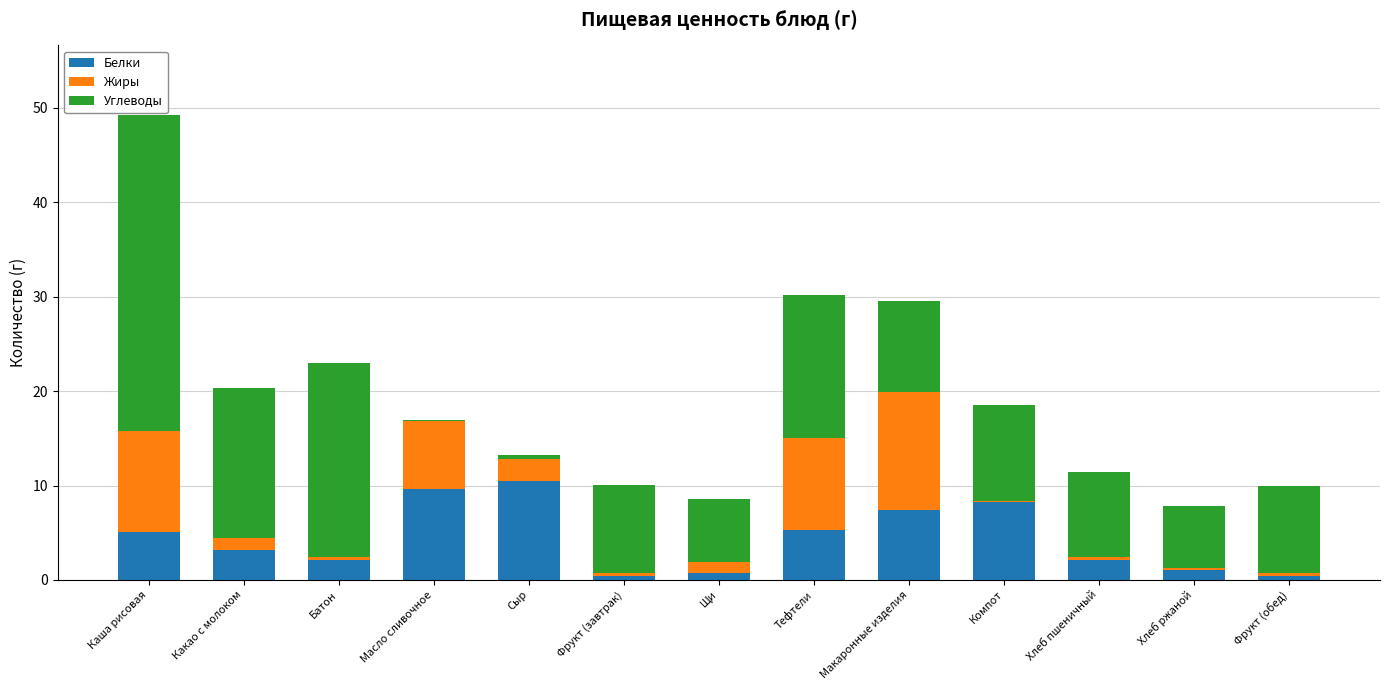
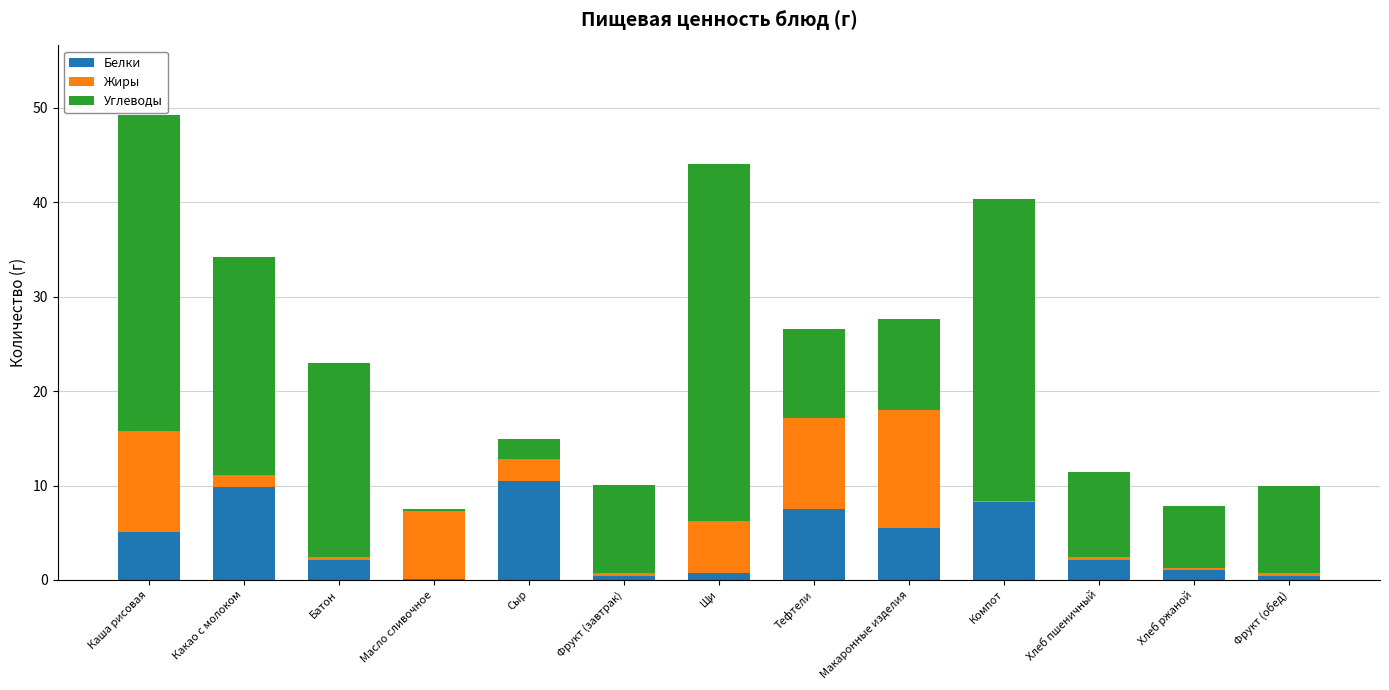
Белки, Какао с молоком: 3 -> 10
Углеводы, Какао с молоком: 16 -> 23
Белки, Масло сливочное: 10 -> 0
Углеводы, Сыр: 0 -> 2
Жиры, Щи: 1 -> 5
Углеводы, Щи: 7 -> 38
Белки, Тефтели: 5 -> 7
Углеводы, Тефтели: 15 -> 9
Белки, Макаронные изделия: 7 -> 6
Углеводы, Компот: 10 -> 32
